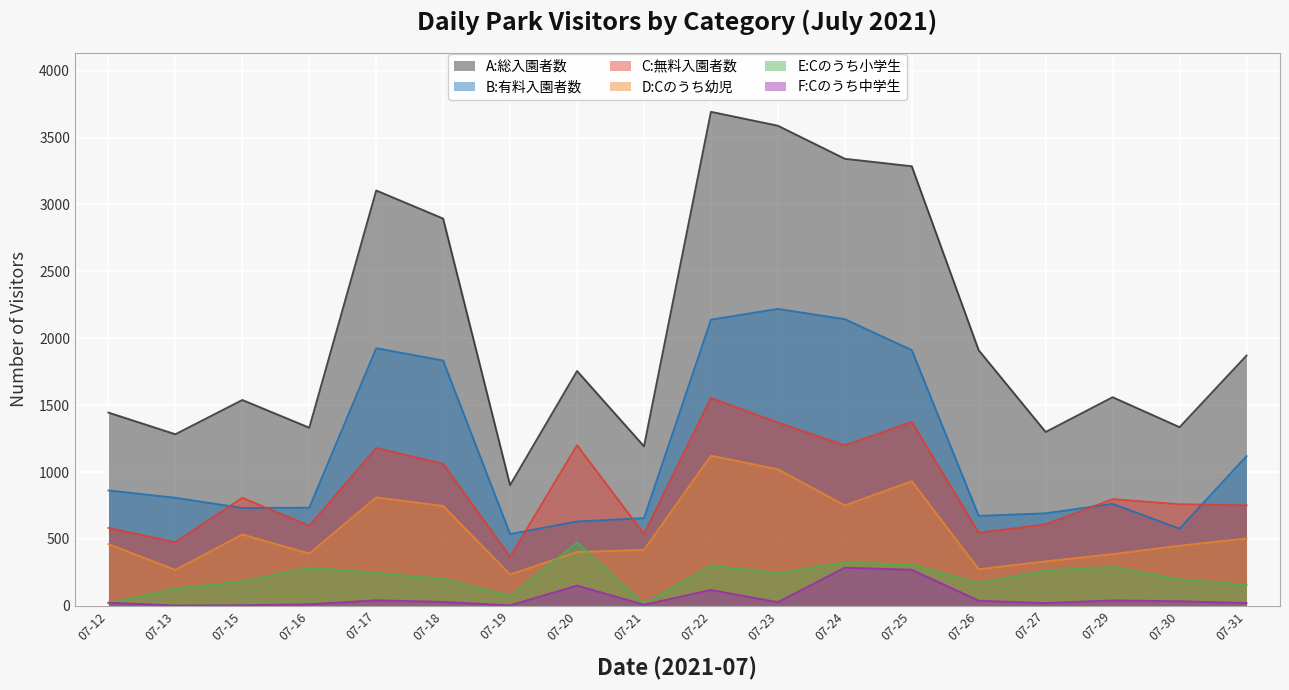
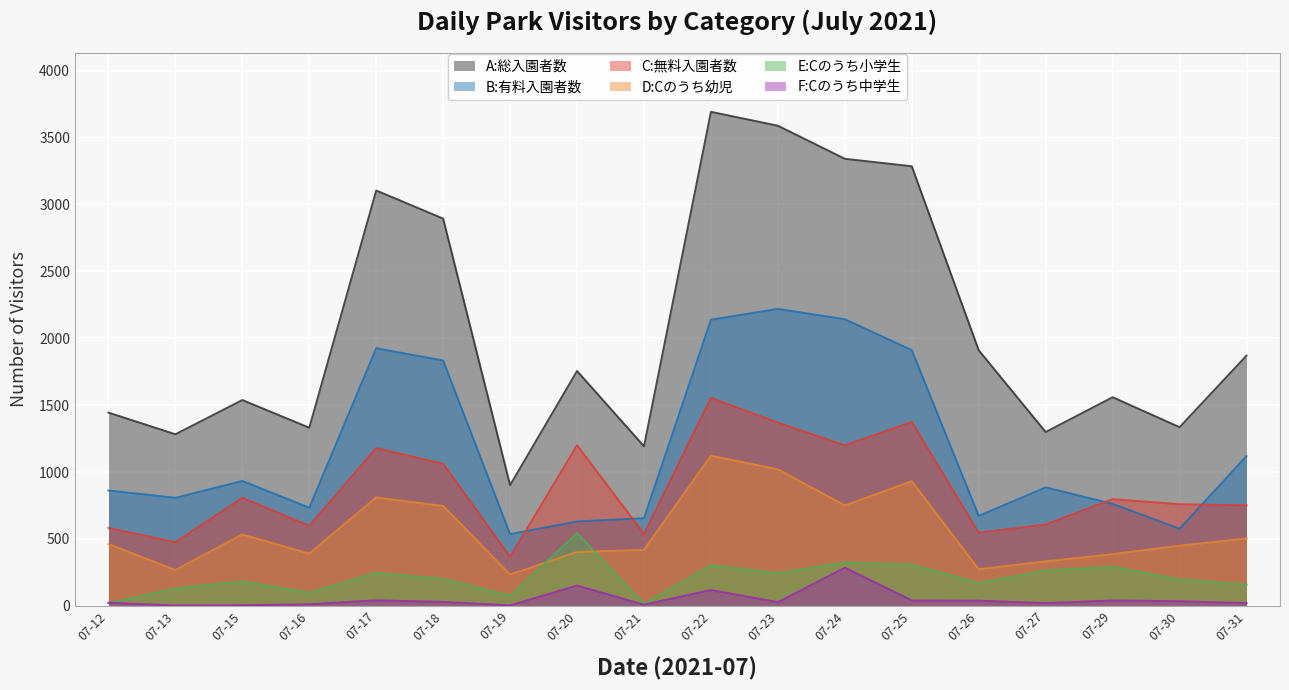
B:有料入園者数, 07-15: 730 -> 930
E:Cのうち小学生, 07-16: 290 -> 100
E:Cのうち小学生, 07-20: 470 -> 540
F:Cのうち中学生, 07-25: 270 -> 40
B:有料入園者数, 07-27: 690 -> 890
